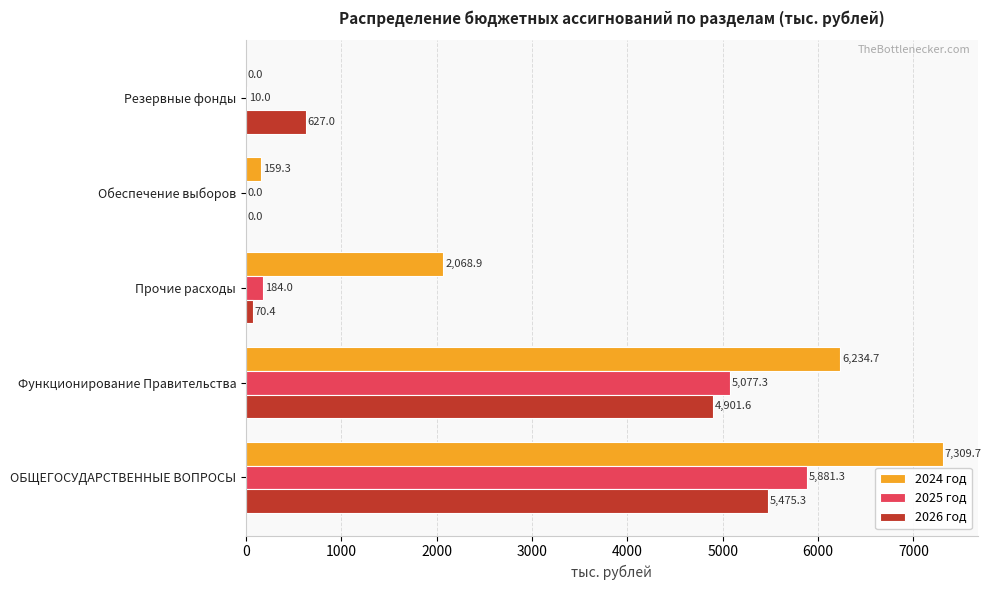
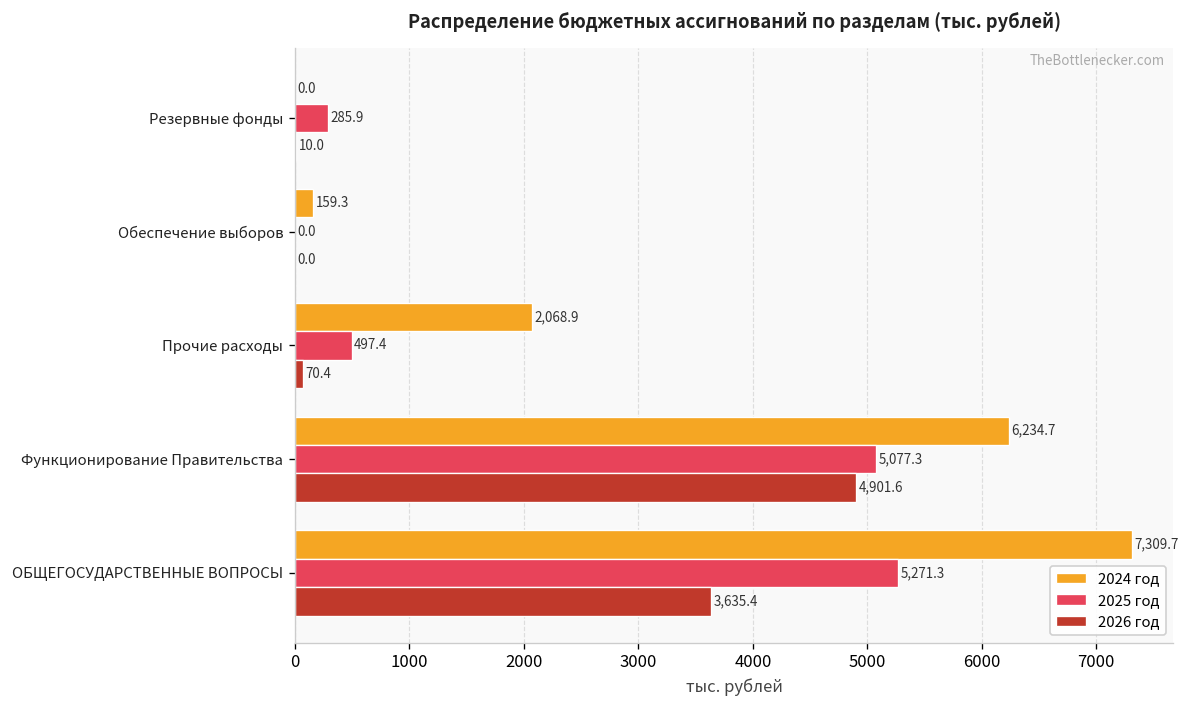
2025 год, Резервные фонды: 10.0 -> 285.9
2026 год, Резервные фонды: 627.0 -> 10.0
2025 год, Прочие расходы: 184.0 -> 497.4
2025 год, ОБЩЕГОСУДАРСТВЕННЫЕ ВОПРОСЫ: 5,881.3 -> 5,271.3
2026 год, ОБЩЕГОСУДАРСТВЕННЫЕ ВОПРОСЫ: 5,475.3 -> 3,635.4
